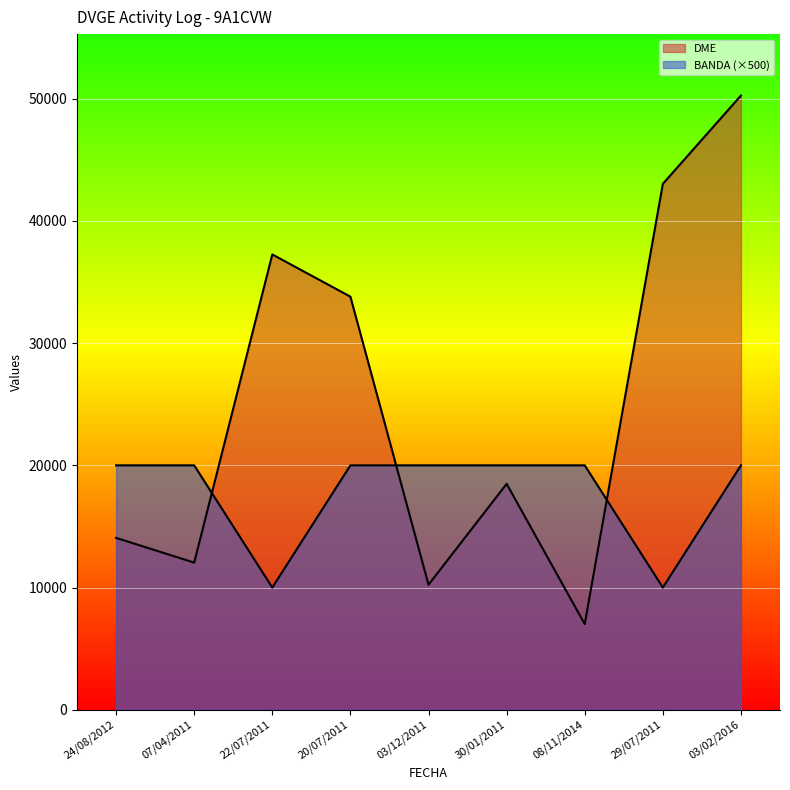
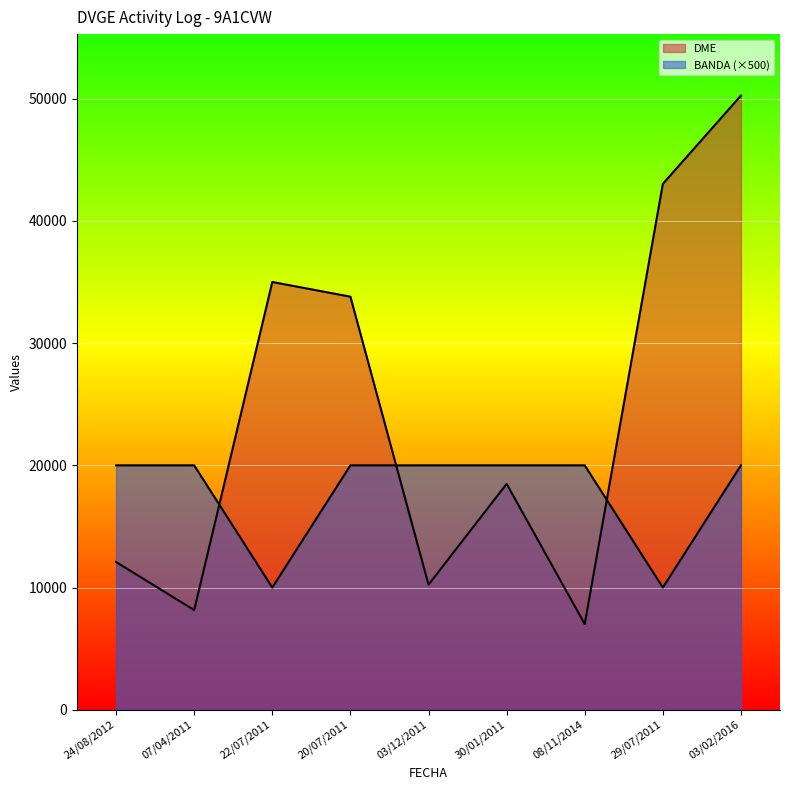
DME, 24/08/2012: 14100 -> 12100
DME, 07/04/2011: 12000 -> 8200
DME, 22/07/2011: 37300 -> 35000
